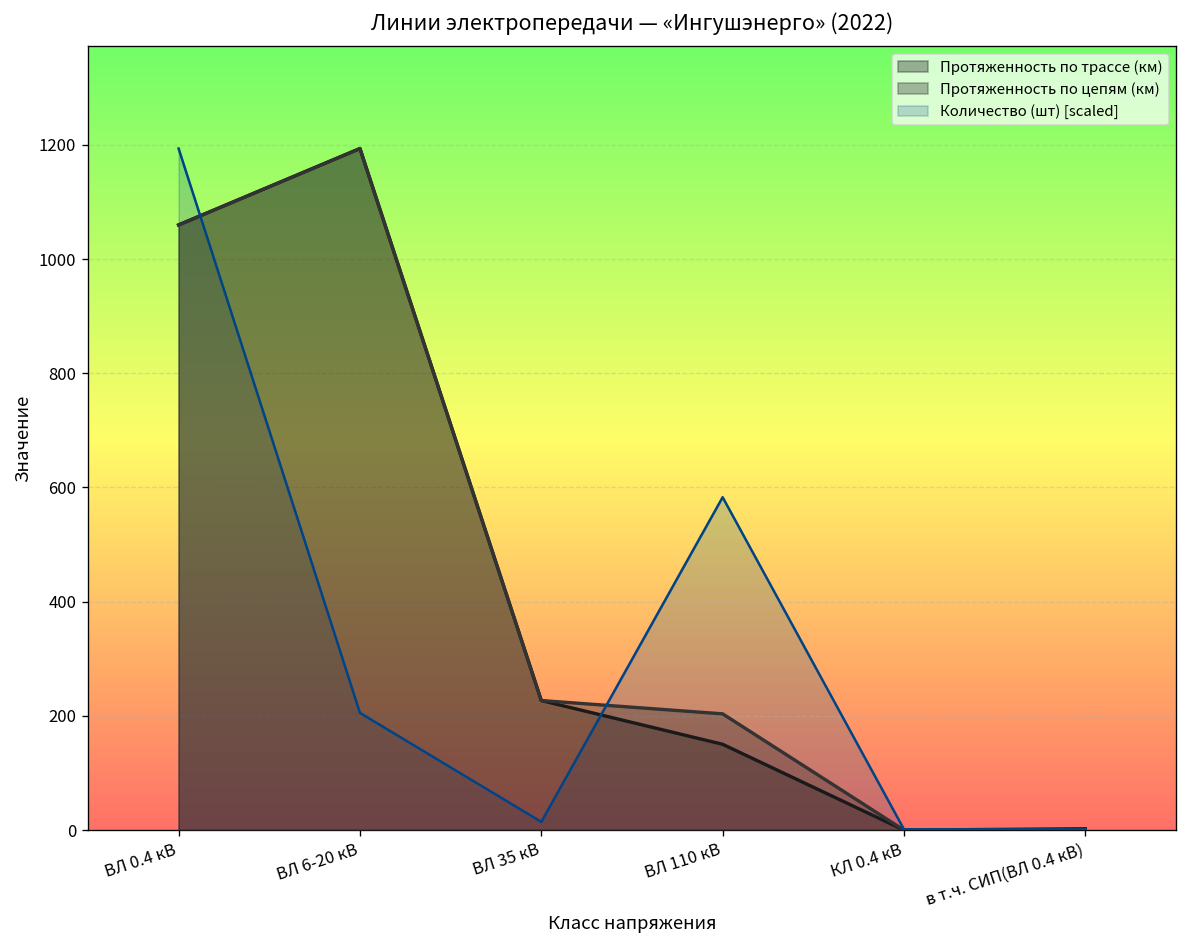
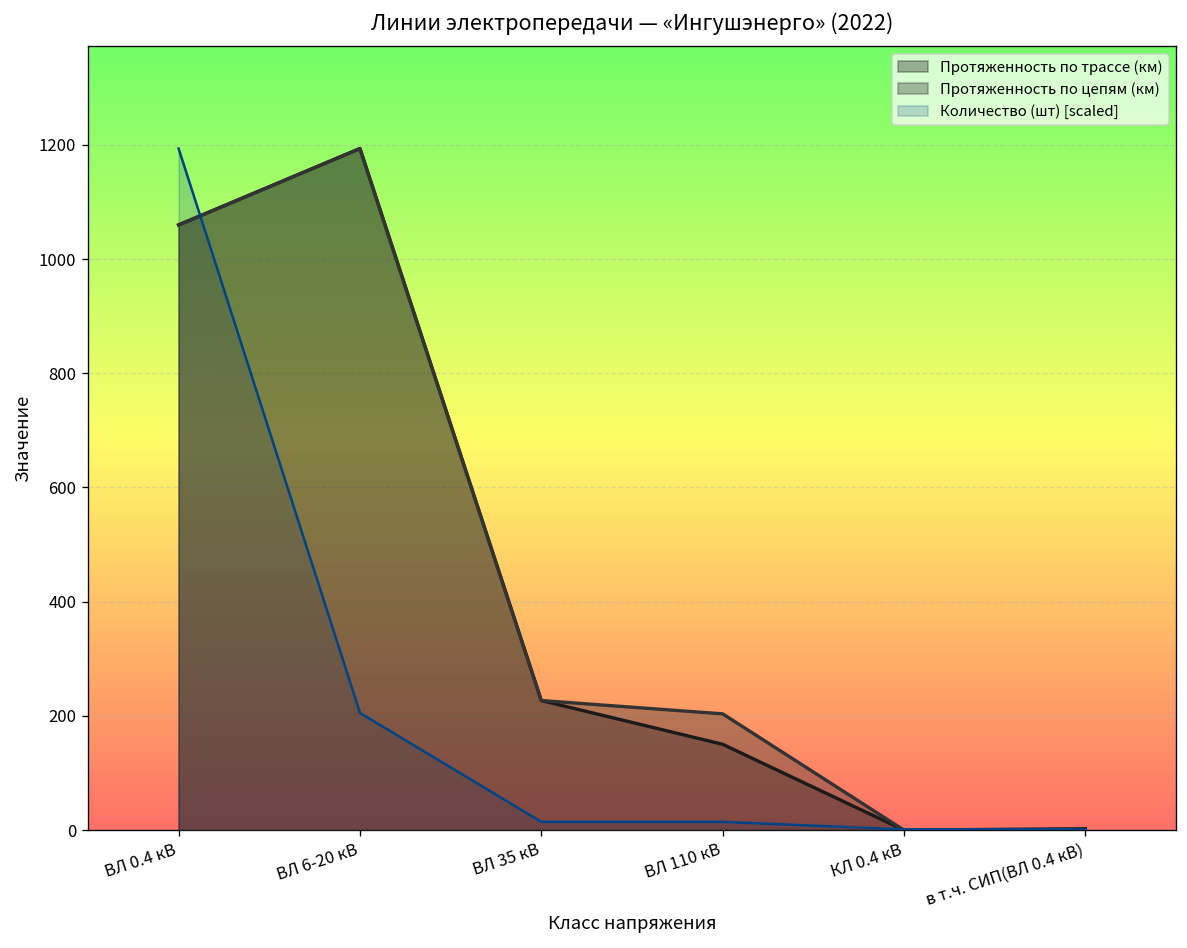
Количество (шт) [scaled], ВЛ 110 кВ: 580 -> 10
